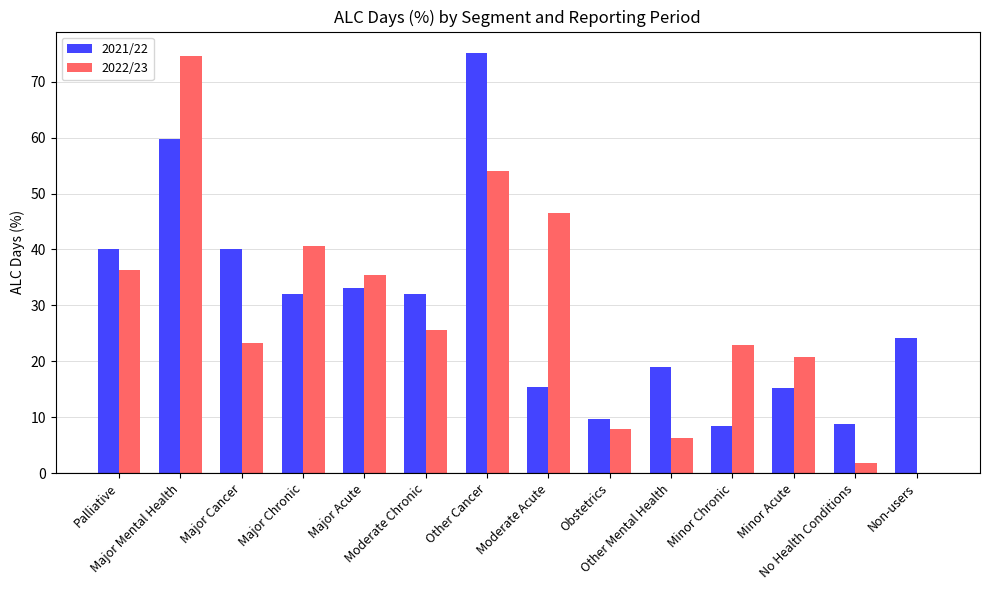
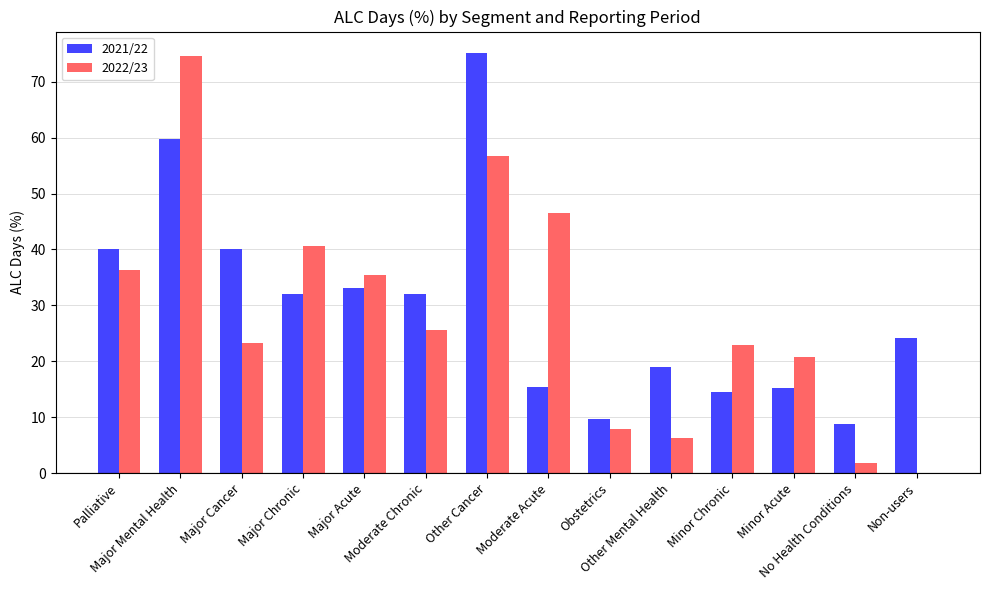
2022/23, Other Cancer: 54 -> 57
2021/22, Minor Chronic: 8 -> 15
